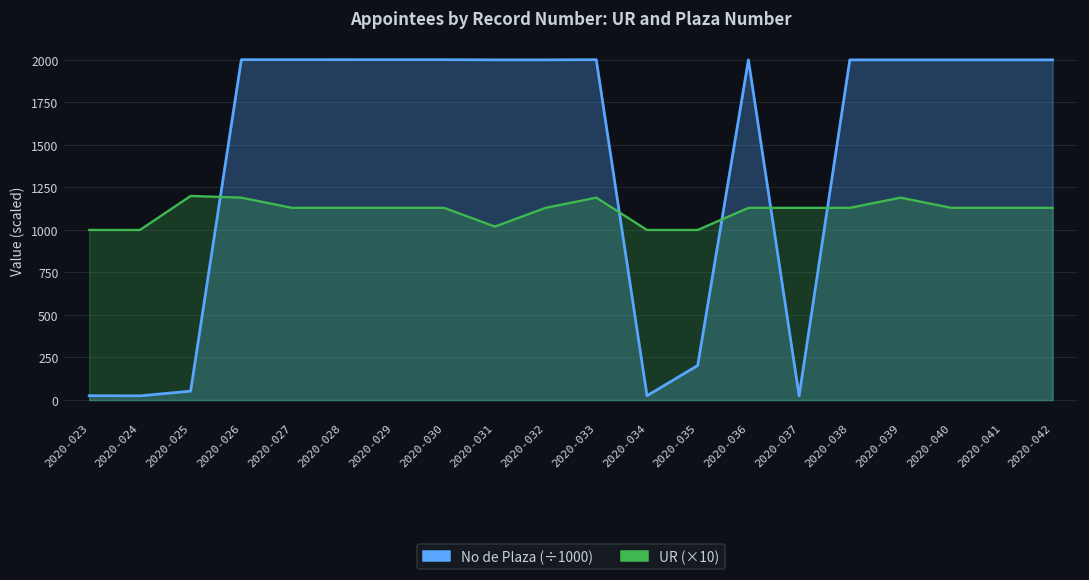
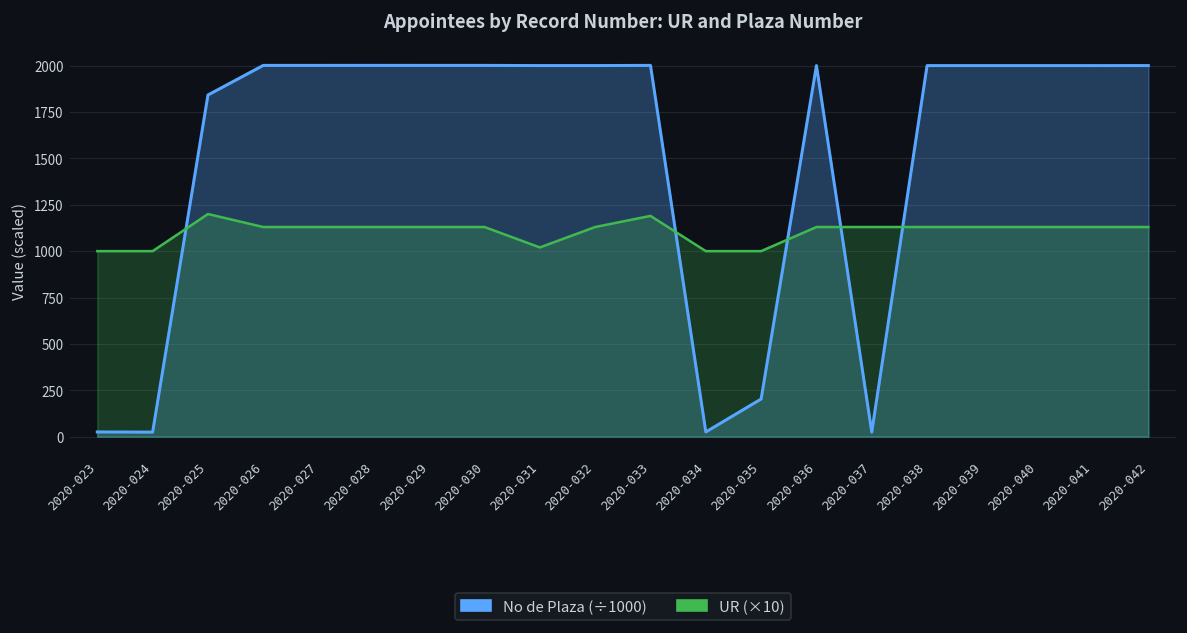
No de Plaza (÷1000), 2020-025: 50 -> 1840
UR (×10), 2020-026: 1190 -> 1130
UR (×10), 2020-039: 1190 -> 1130
